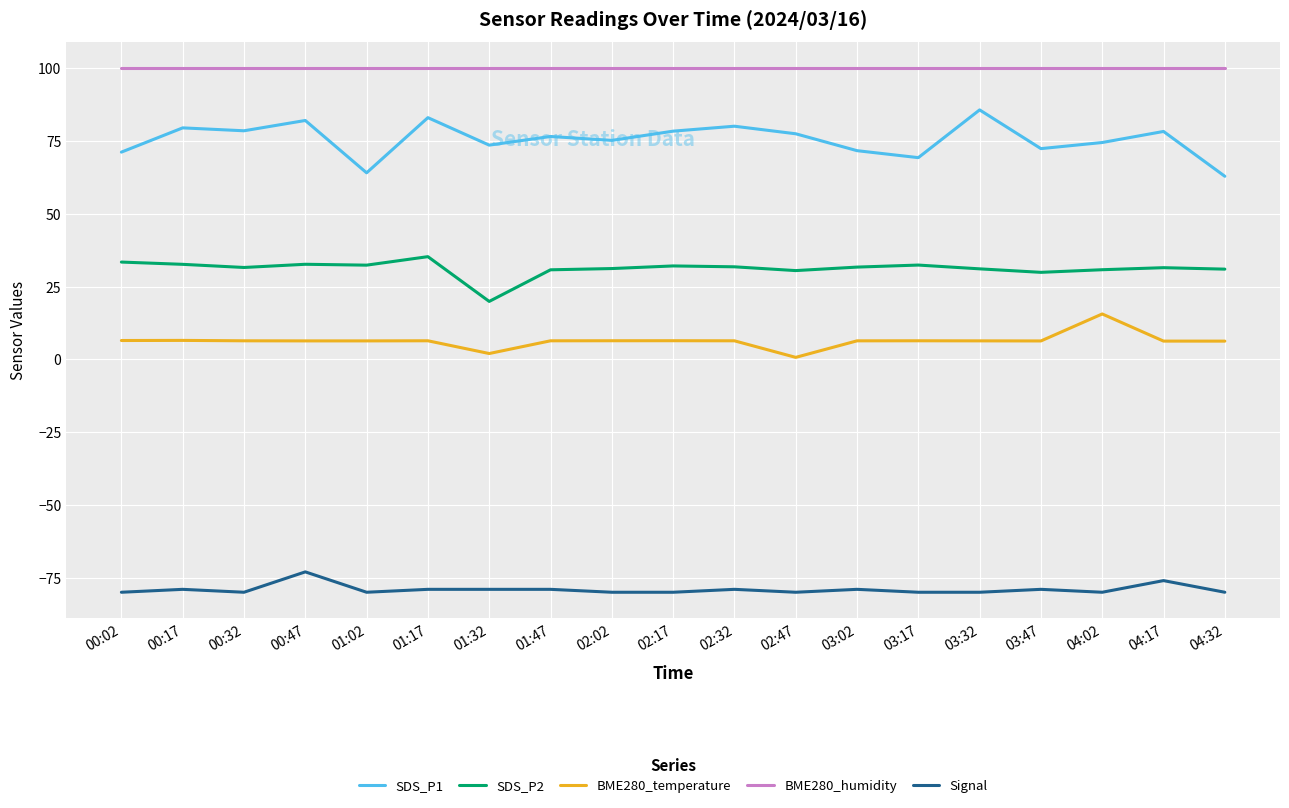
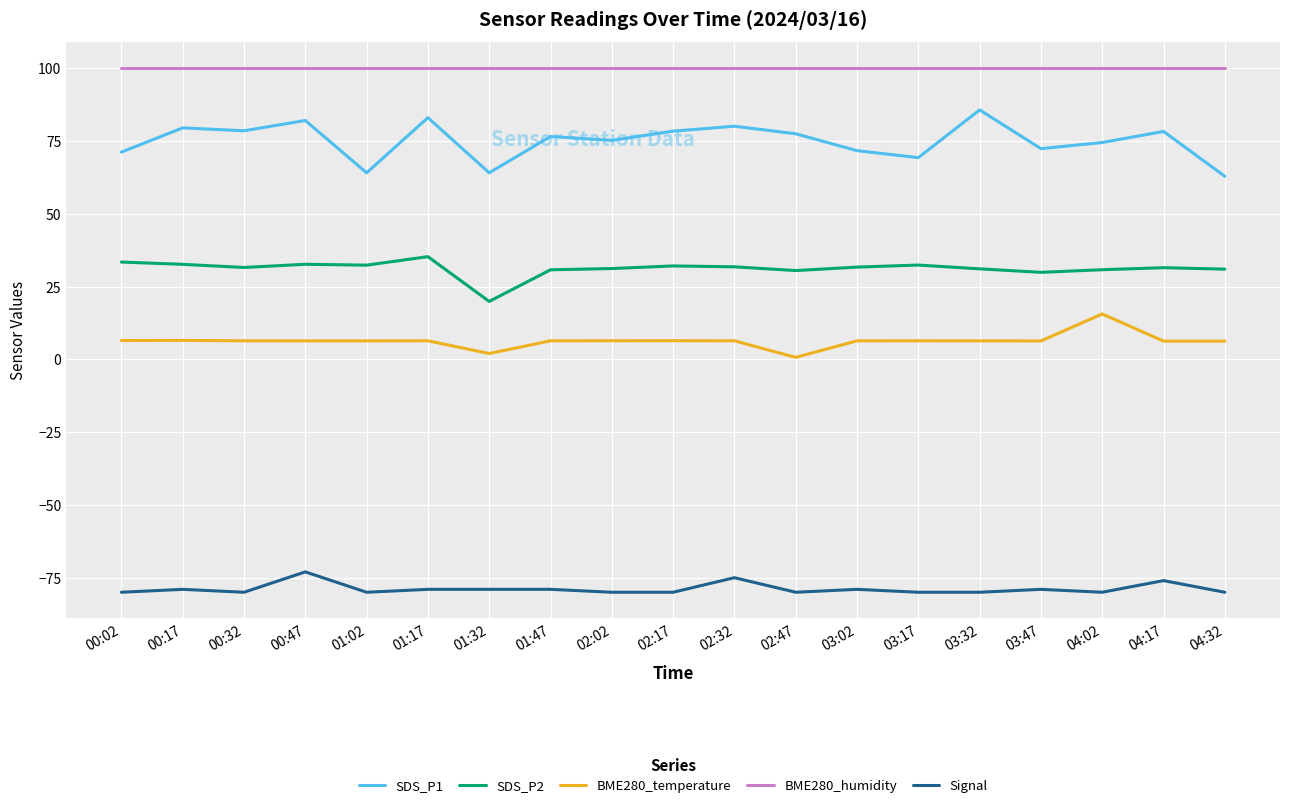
SDS_P1, 01:32: 74 -> 64
Signal, 02:32: -79 -> -75
